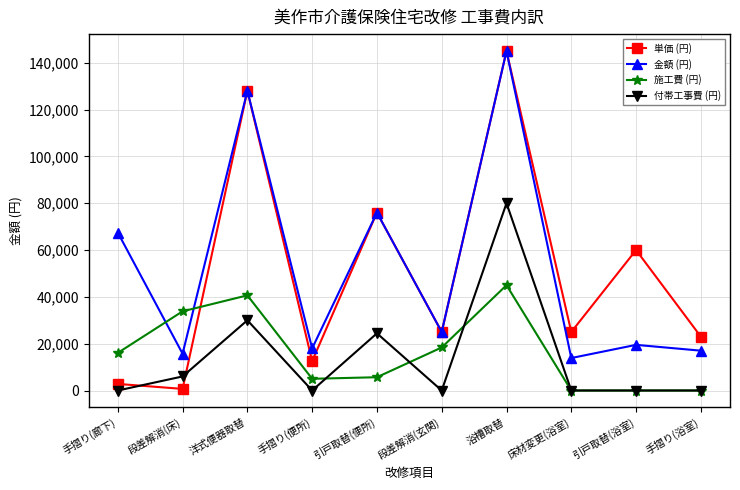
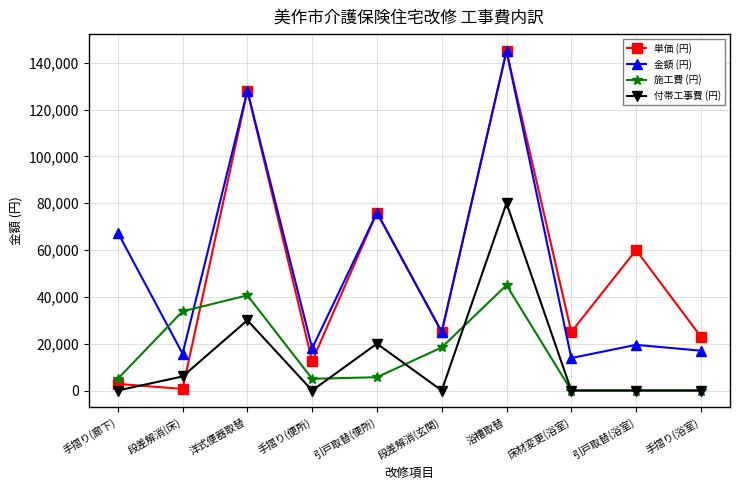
施工費 (円), 手摺り(廊下): 16,000 -> 5,000
付帯工事費 (円), 引戸取替(便所): 24,000 -> 20,000
